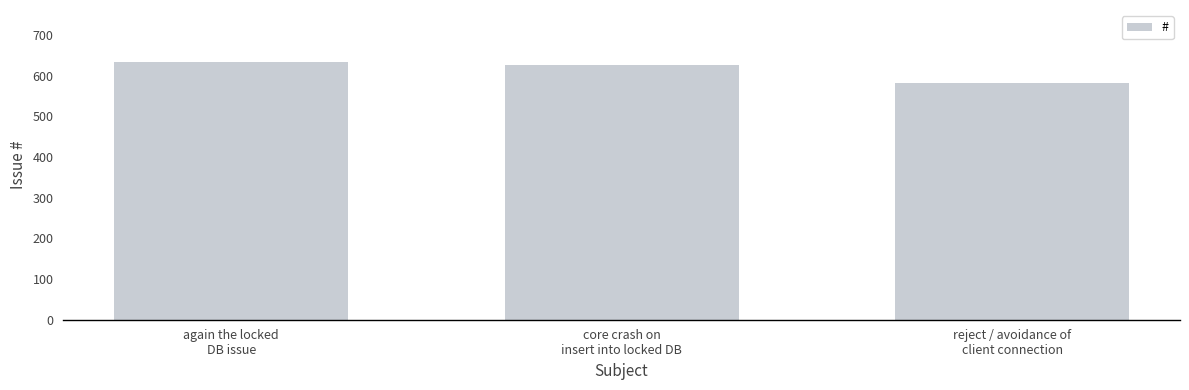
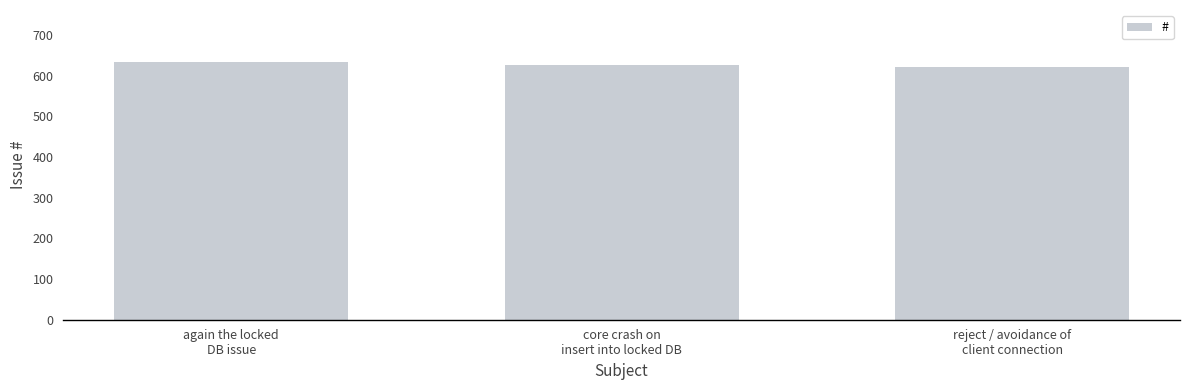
reject / avoidance of client connection: 580 -> 620
